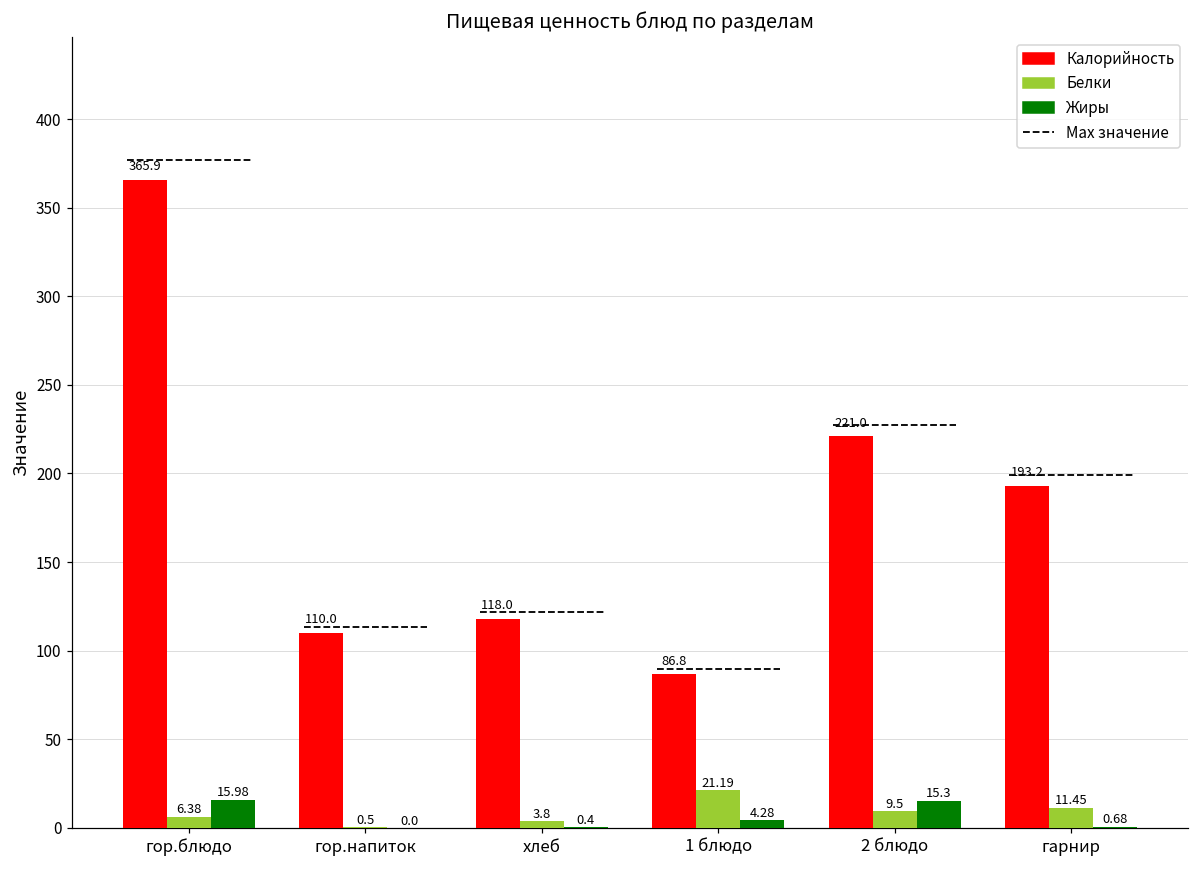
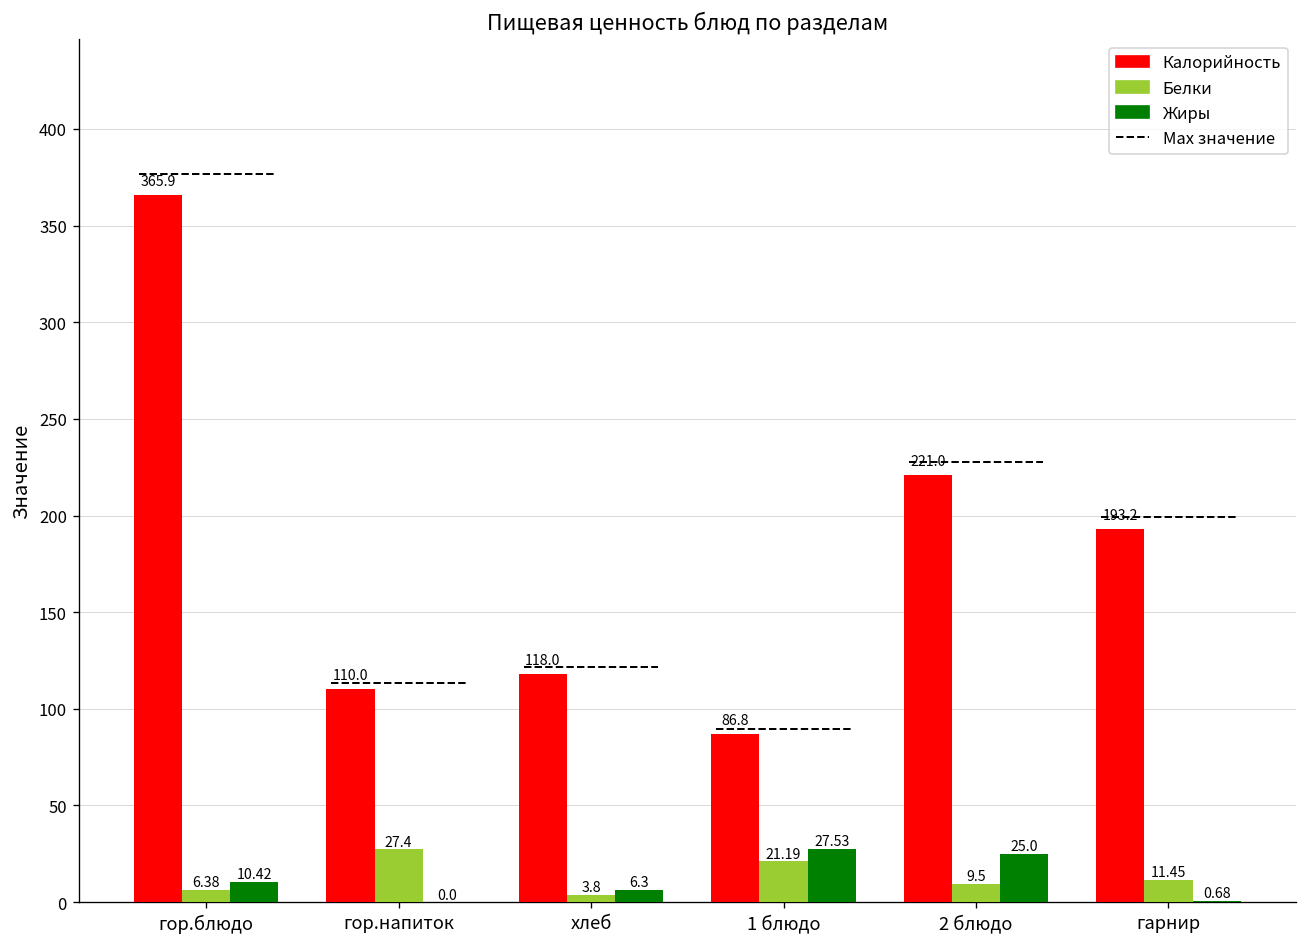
Жиры, гор.блюдо: 15.98 -> 10.42
Белки, гор.напиток: 0.5 -> 27.4
Жиры, хлеб: 0.4 -> 6.3
Жиры, 1 блюдо: 4.28 -> 27.53
Жиры, 2 блюдо: 15.3 -> 25.0
